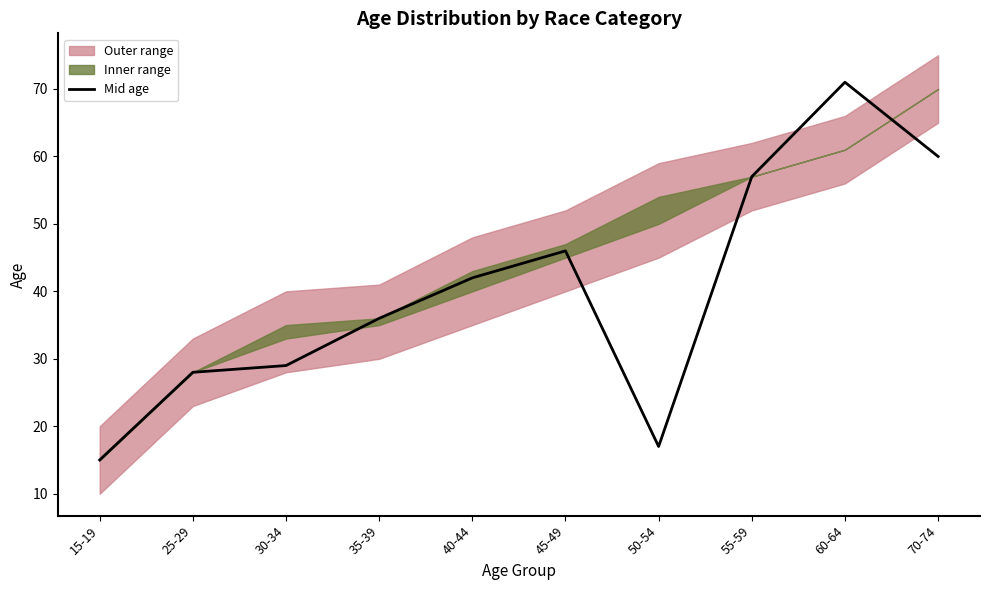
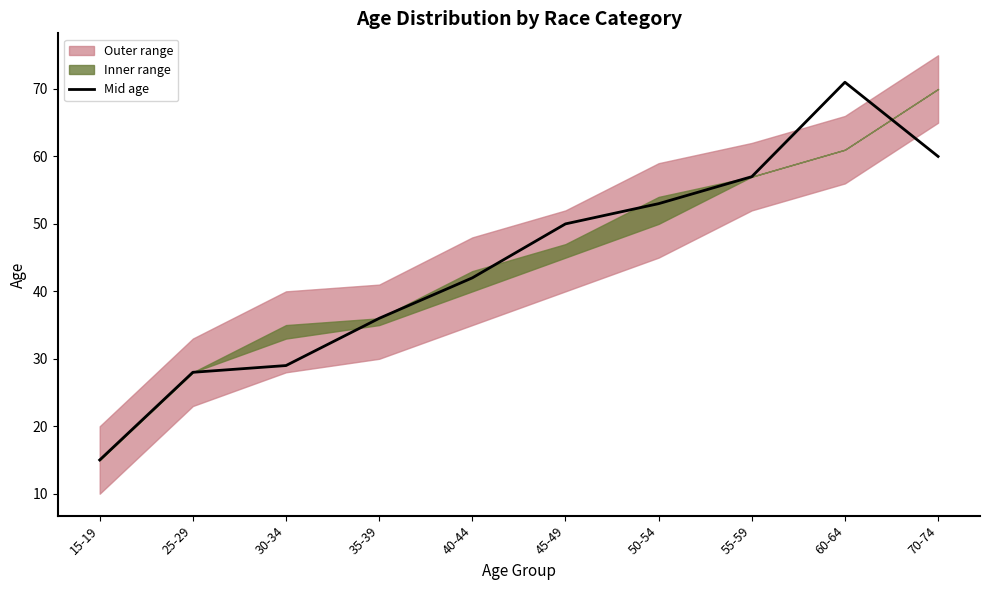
Mid age, 45-49: 46 -> 50
Mid age, 50-54: 17 -> 53
